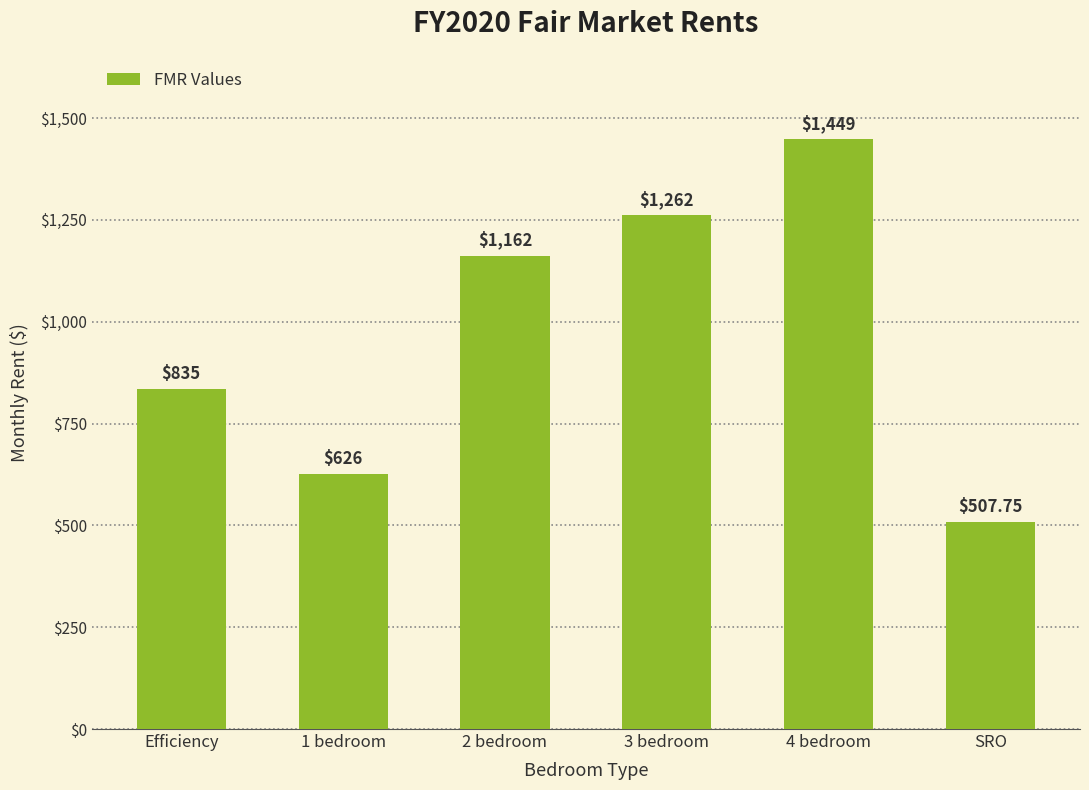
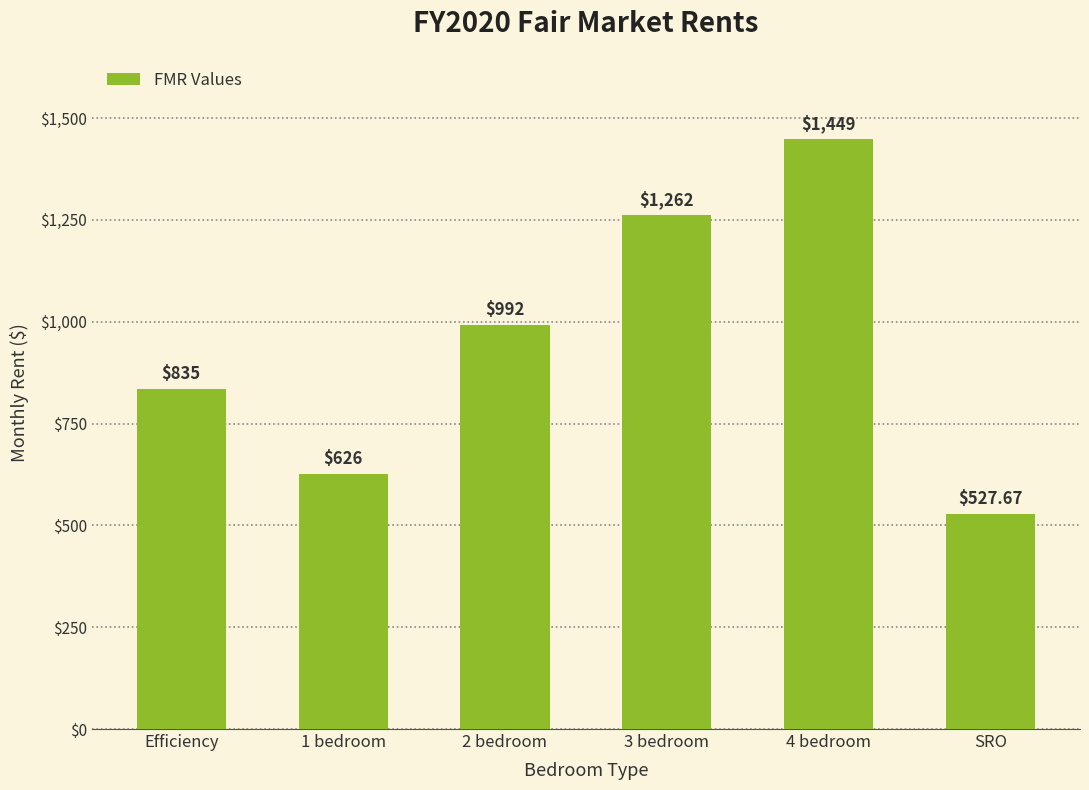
2 bedroom: $1,162 -> $992
SRO: $507.75 -> $527.67
